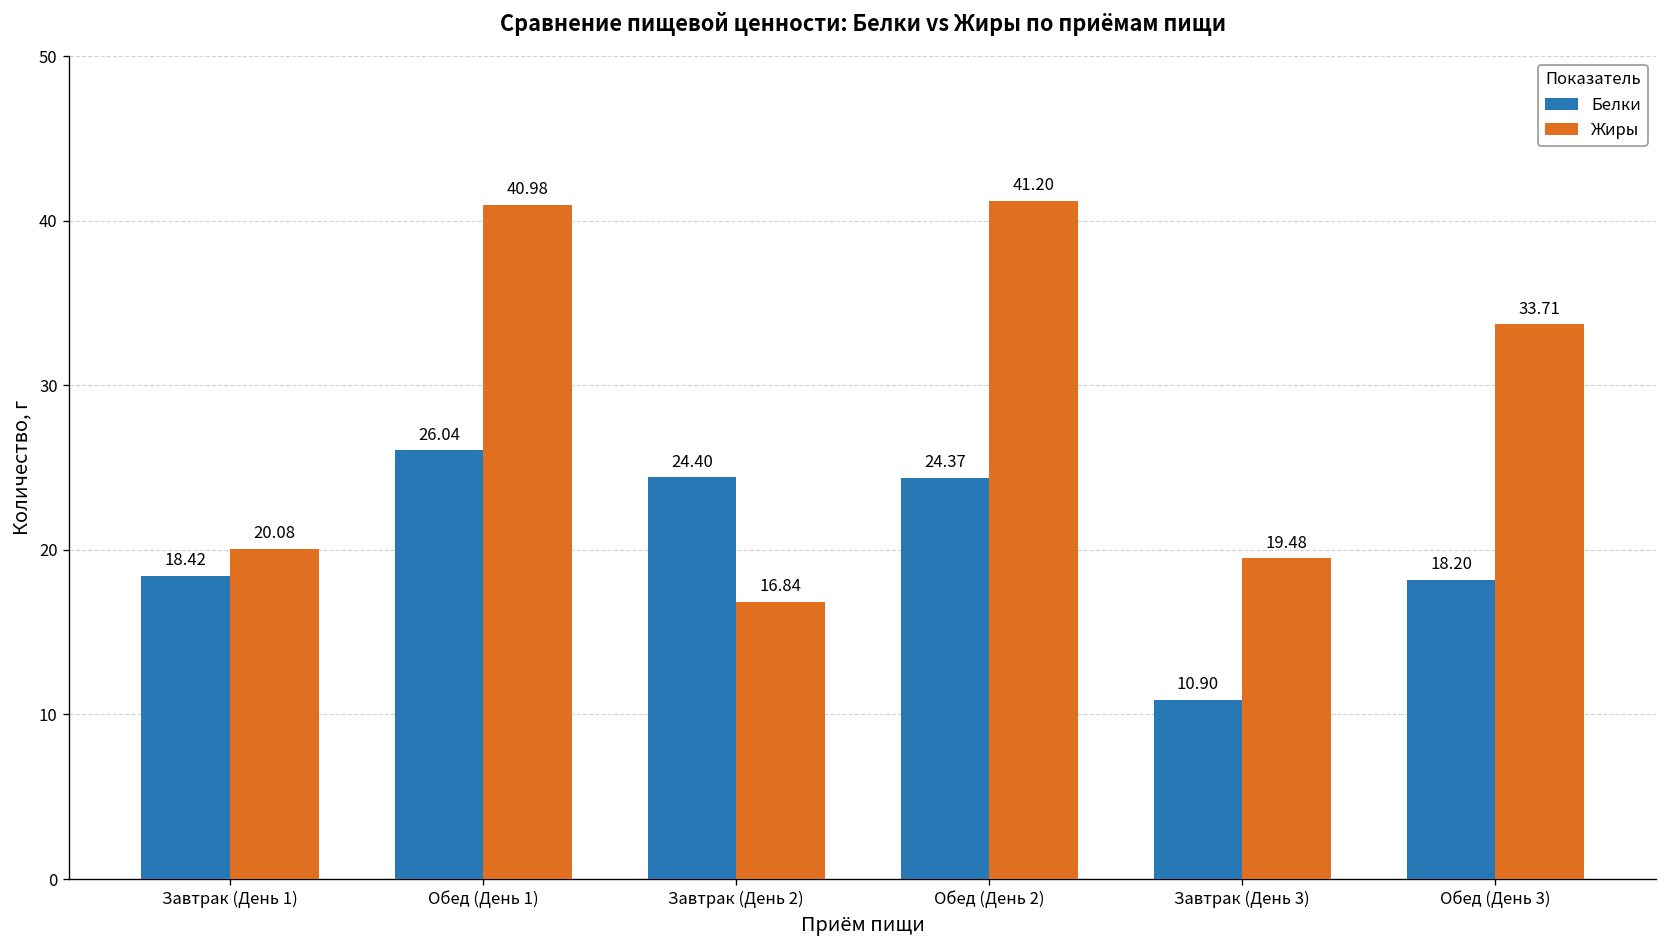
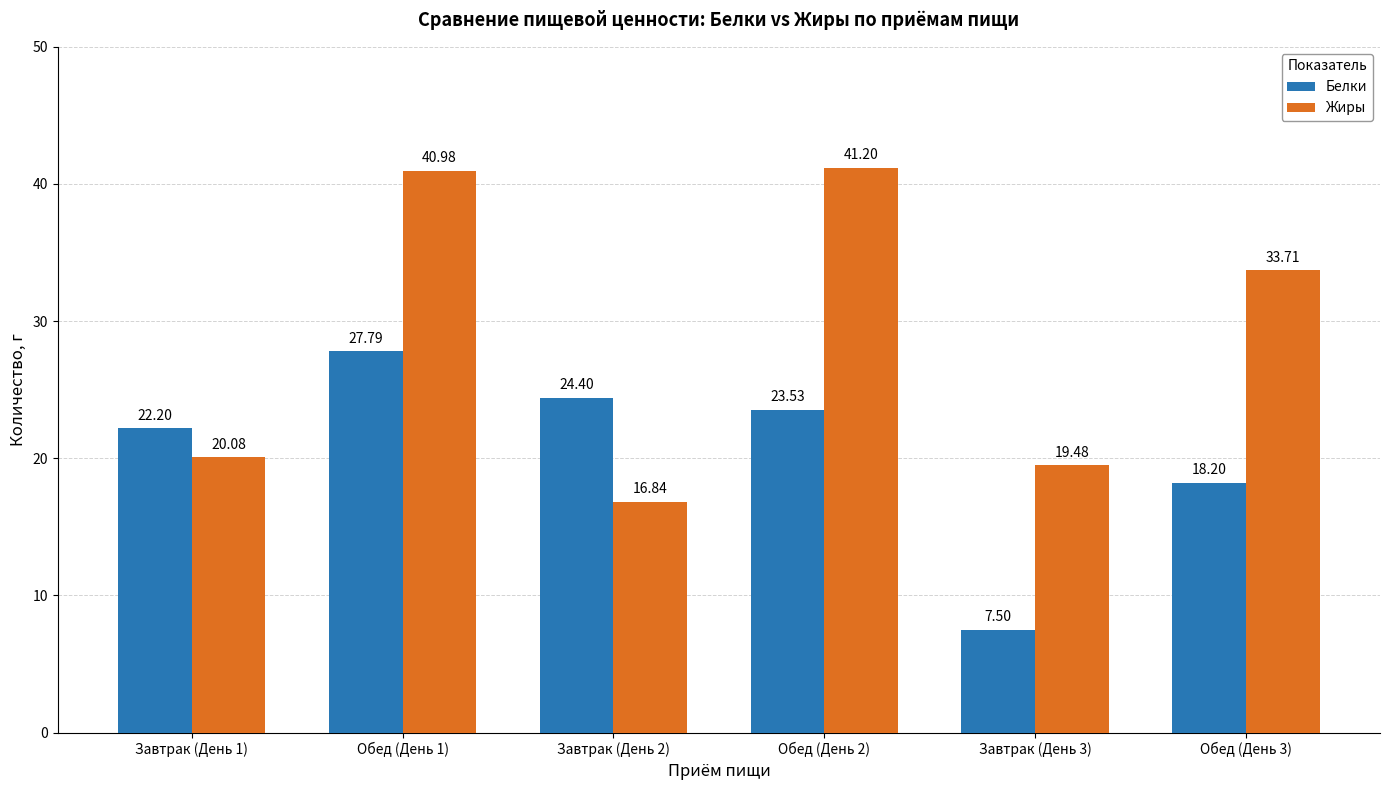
Белки, Завтрак (День 1): 18.42 -> 22.20
Белки, Обед (День 1): 26.04 -> 27.79
Белки, Обед (День 2): 24.37 -> 23.53
Белки, Завтрак (День 3): 10.90 -> 7.50
